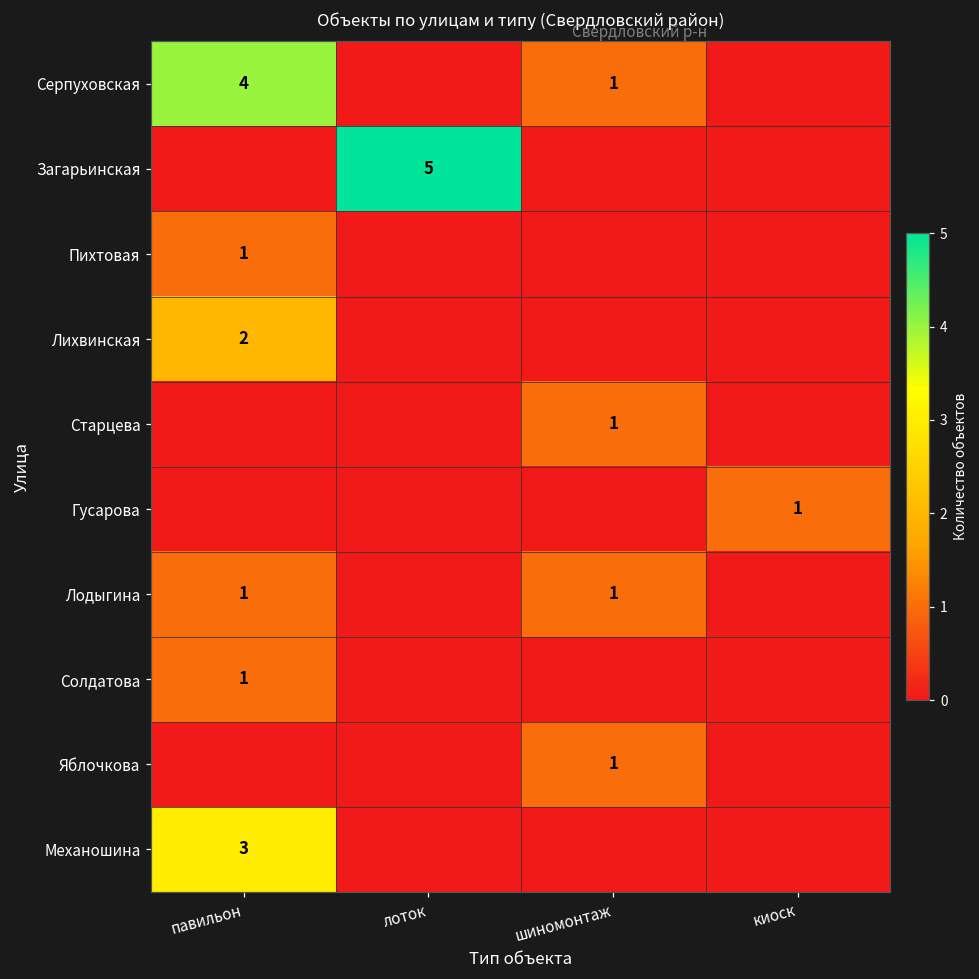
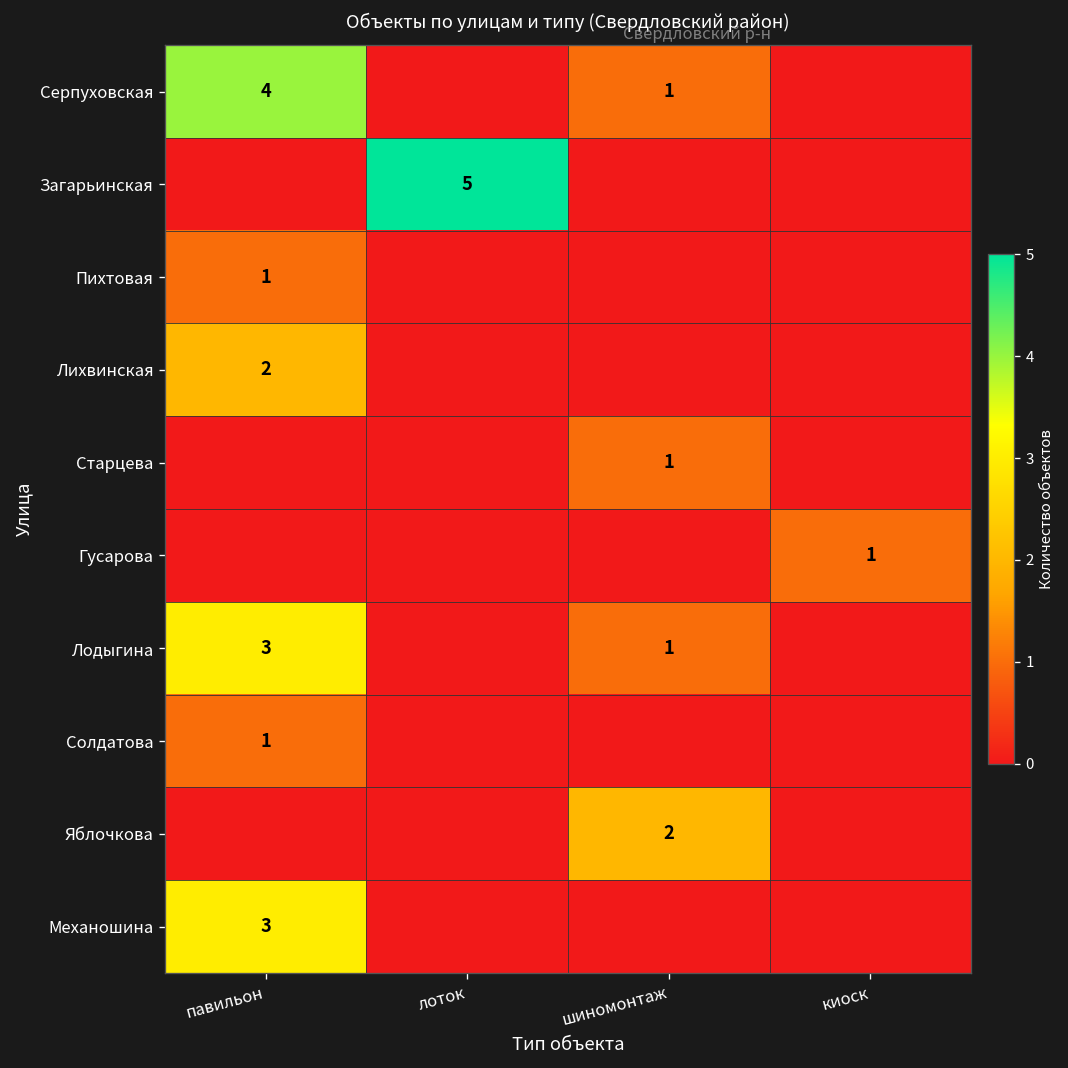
Лодыгина, павильон: 1 -> 3
Яблочкова, шиномонтаж: 1 -> 2
